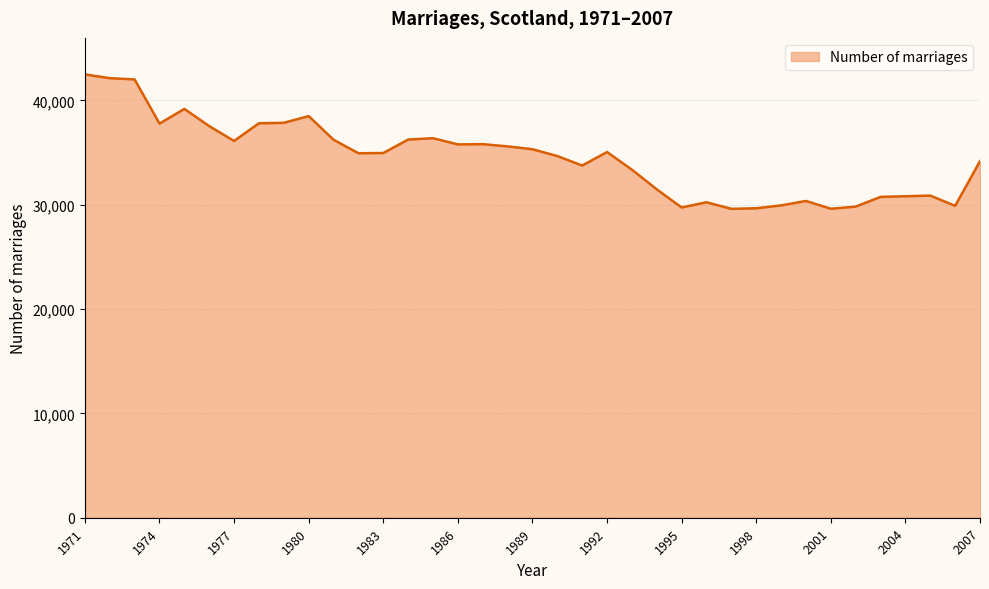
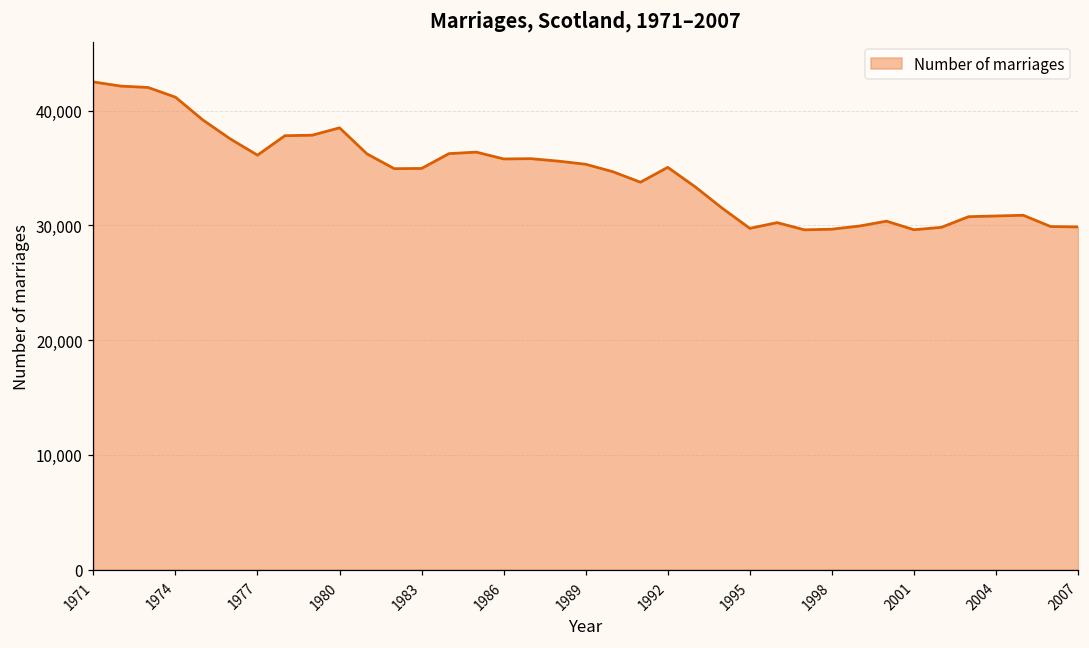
1974: 37,800 -> 41,200
2007: 34,200 -> 29,900
